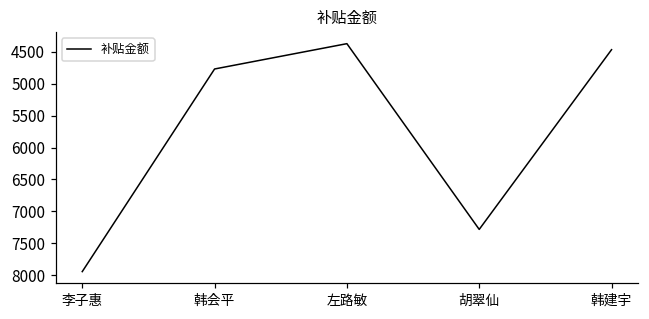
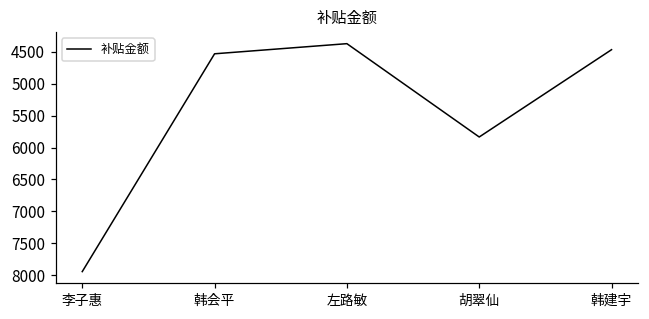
韩会平: 4800 -> 4500
胡翠仙: 7300 -> 5800
